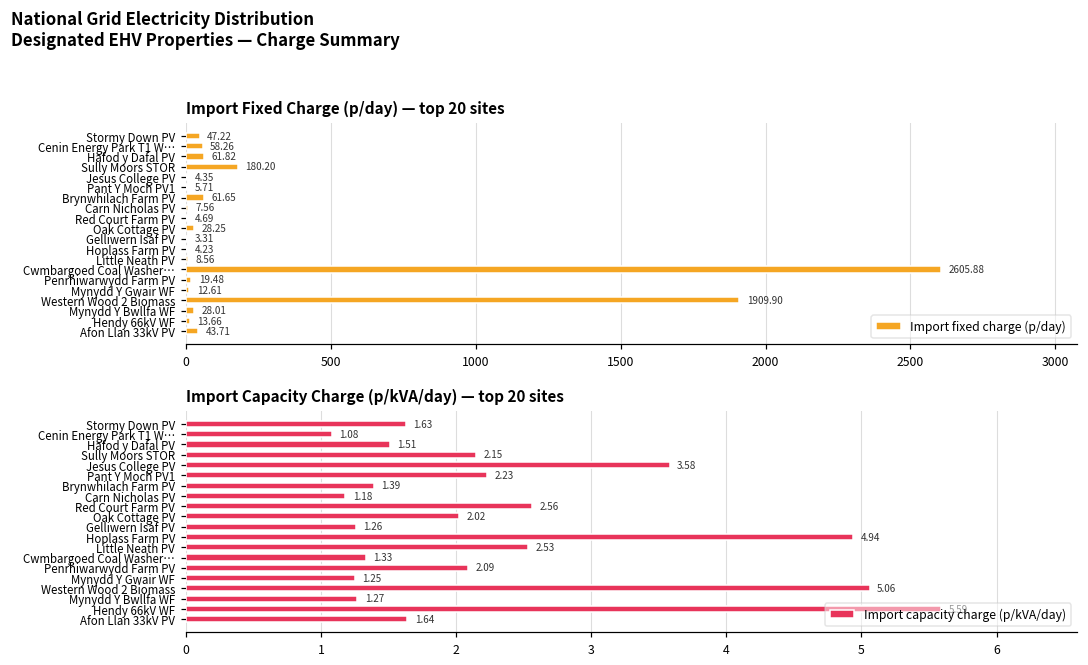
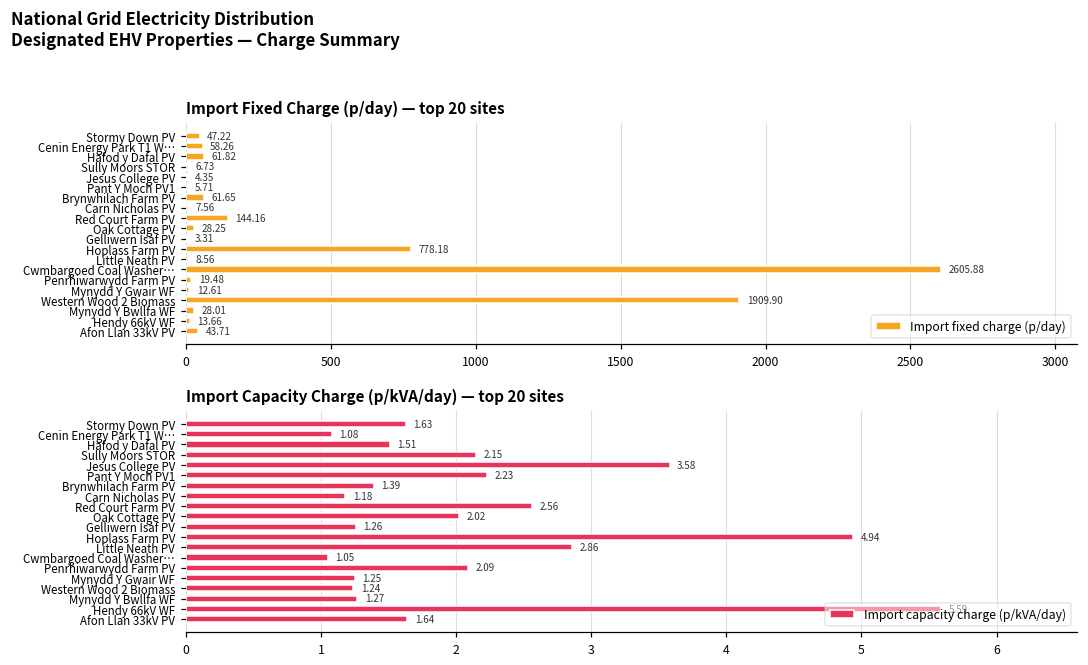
Import Fixed Charge (p/day) — top 20 sites, Sully Moors STOR: 180.20 -> 6.73
Import Fixed Charge (p/day) — top 20 sites, Red Court Farm PV: 4.69 -> 144.16
Import Fixed Charge (p/day) — top 20 sites, Hoplass Farm PV: 4.23 -> 778.18
Import Capacity Charge (p/kVA/day) — top 20 sites, Little Neath PV: 2.53 -> 2.86
Import Capacity Charge (p/kVA/day) — top 20 sites, Cwmbargoed Coal Washer…: 1.33 -> 1.05
Import Capacity Charge (p/kVA/day) — top 20 sites, Western Wood 2 Biomass: 5.06 -> 1.24
